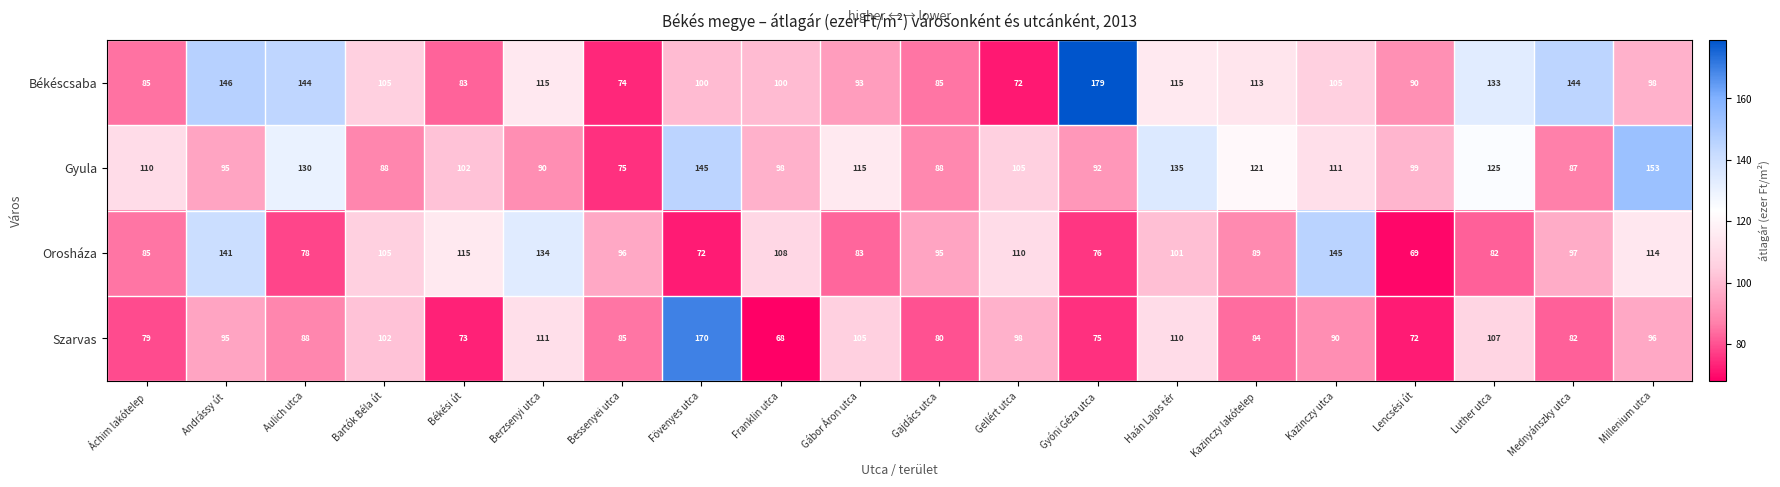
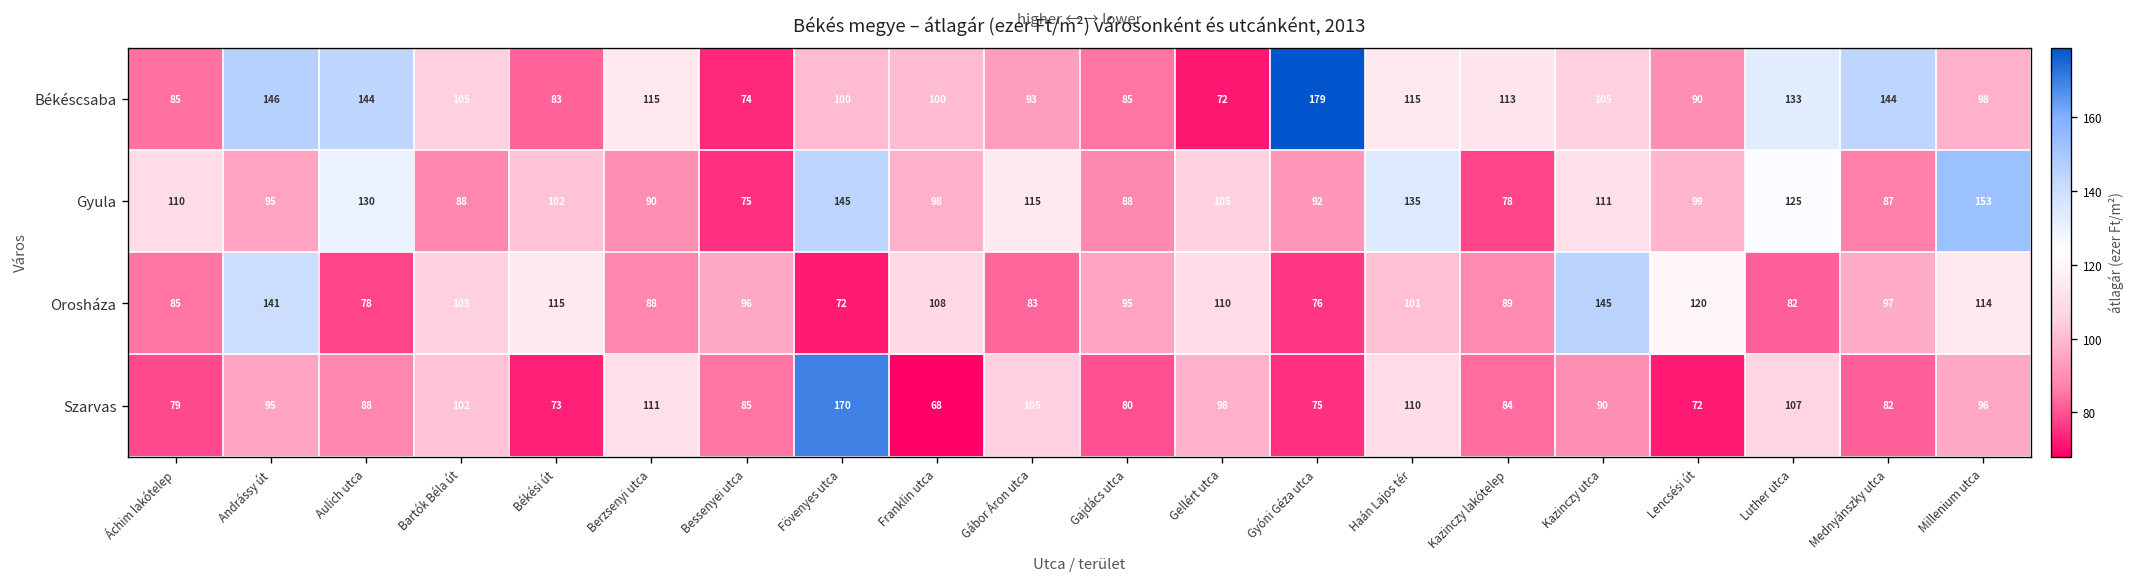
Gyula, Kazinczy lakótelep: 121 -> 78
Orosháza, Berzsenyi utca: 134 -> 88
Orosháza, Lencsési út: 69 -> 120
